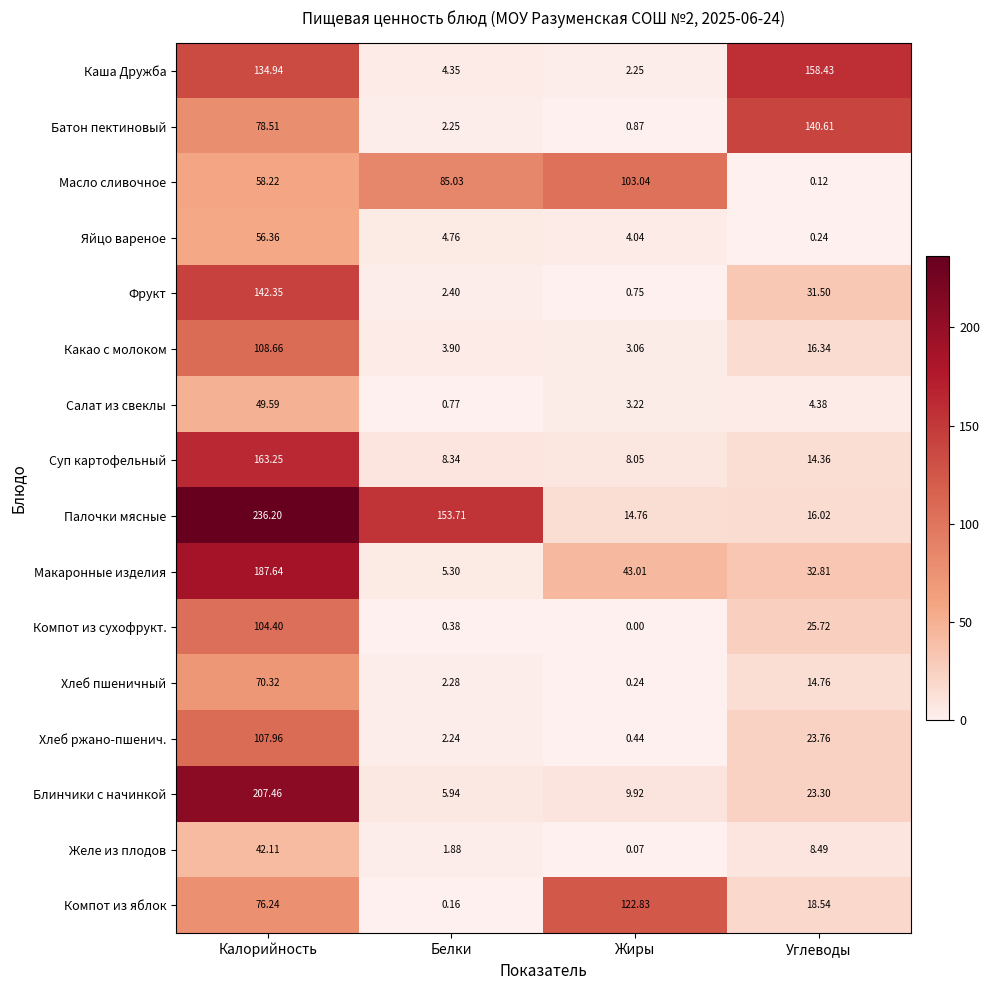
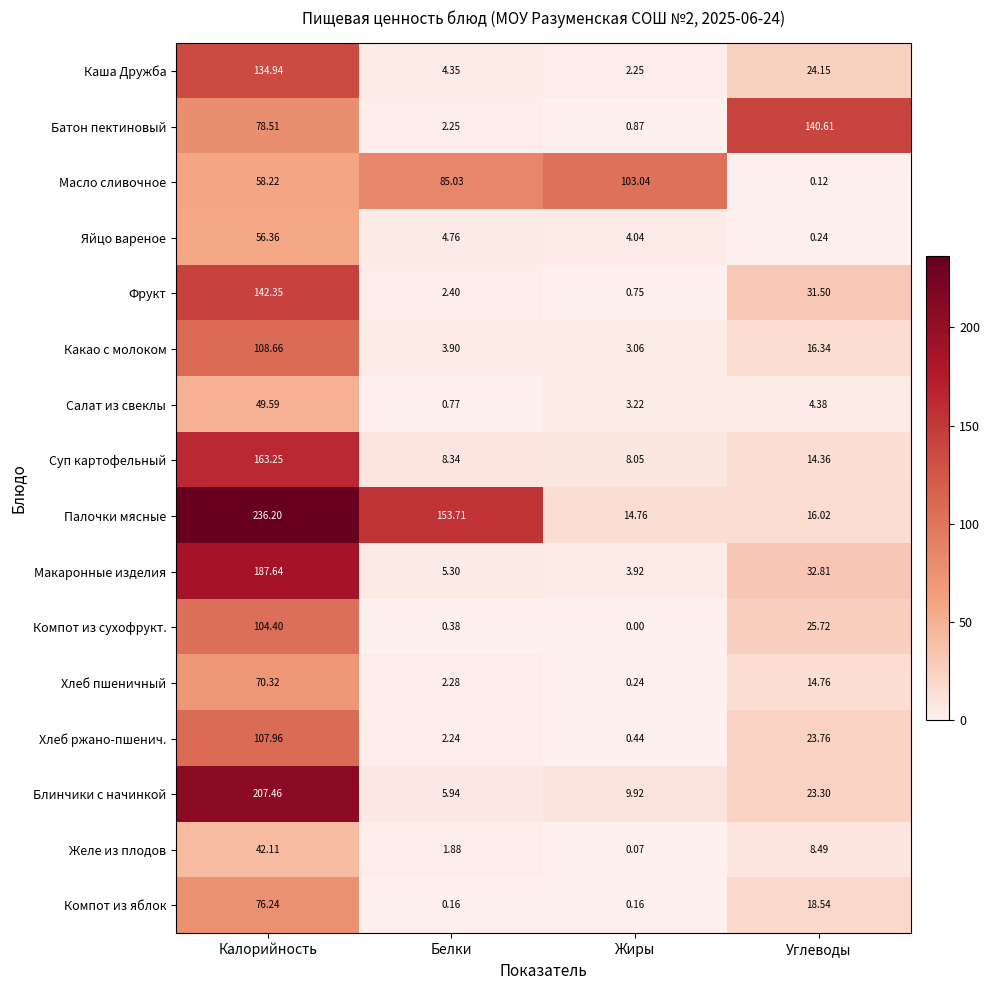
Каша Дружба, Углеводы: 158.43 -> 24.15
Макаронные изделия, Жиры: 43.01 -> 3.92
Компот из яблок, Жиры: 122.83 -> 0.16
